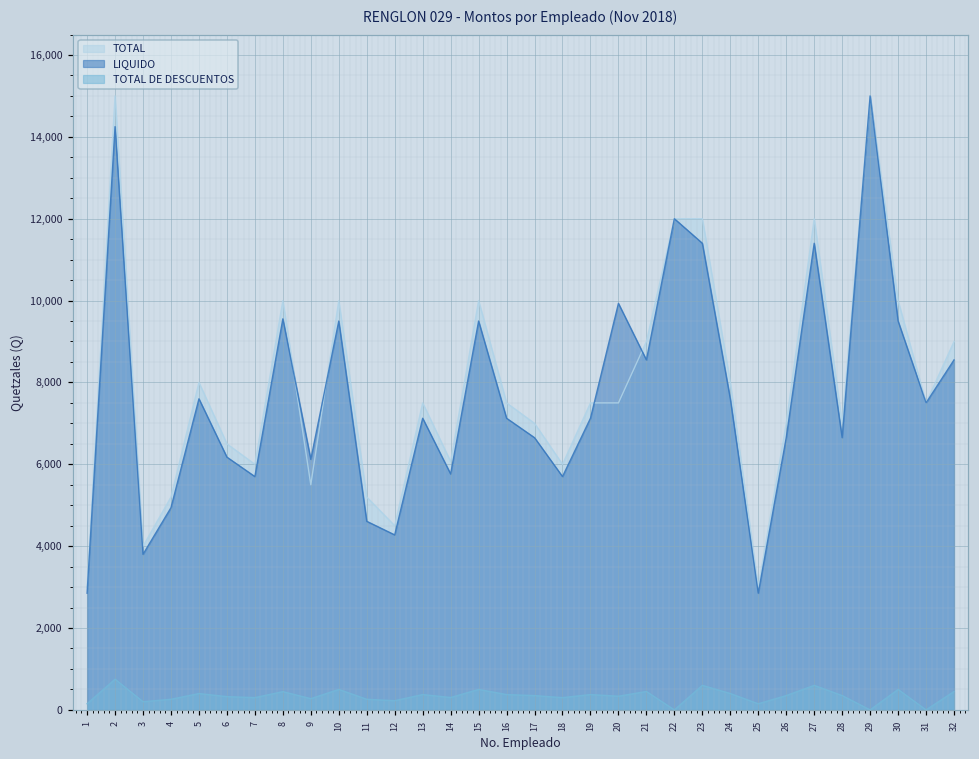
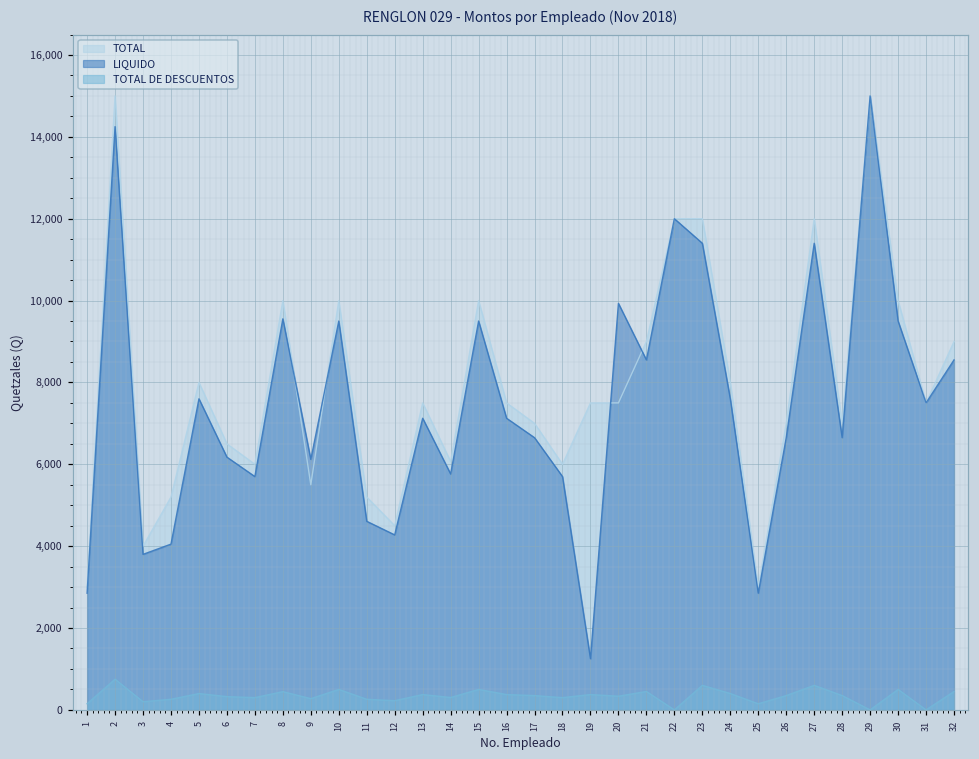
LIQUIDO, 4: 4,900 -> 4,100
LIQUIDO, 19: 7,100 -> 1,300
